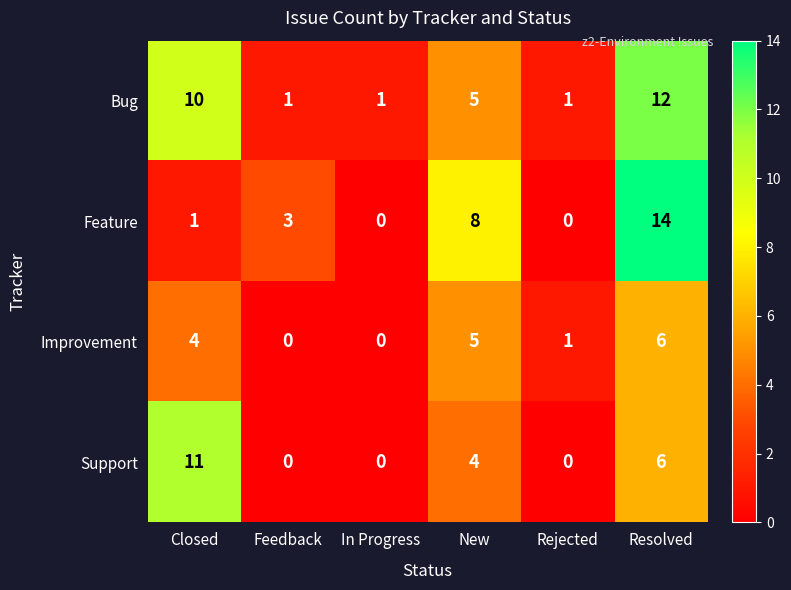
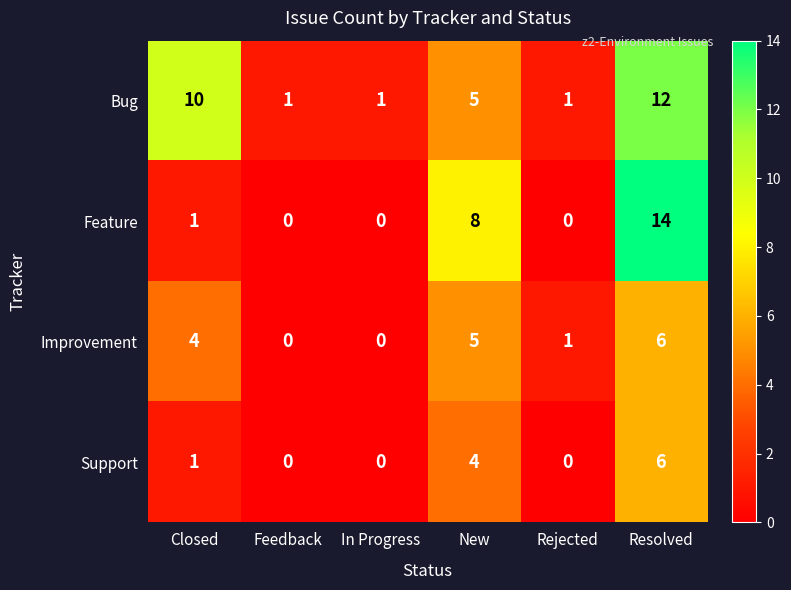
Feature, Feedback: 3 -> 0
Support, Closed: 11 -> 1
